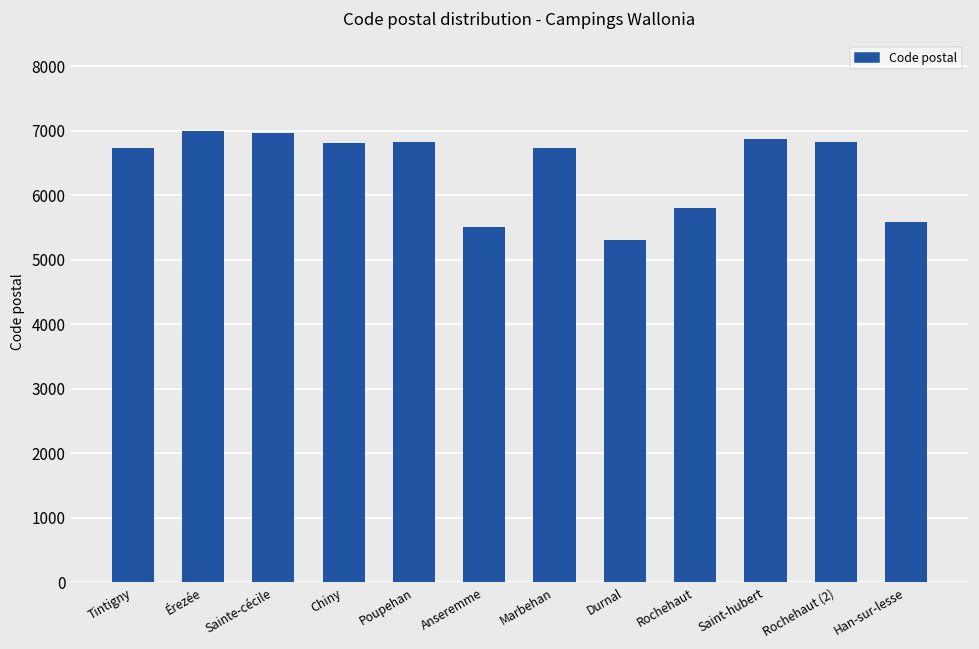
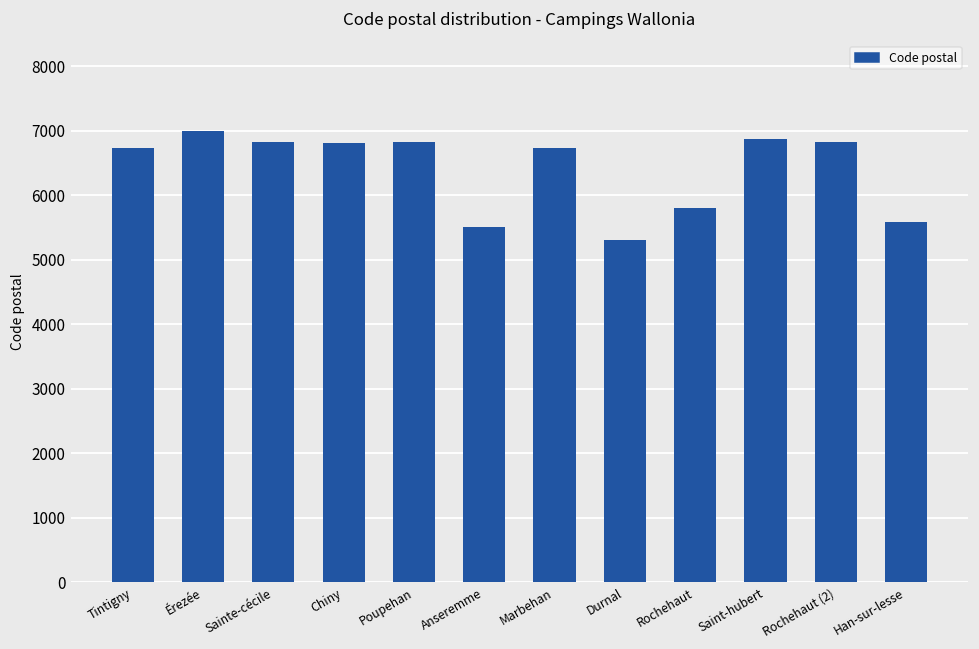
Sainte-cécile: 7000 -> 6800
